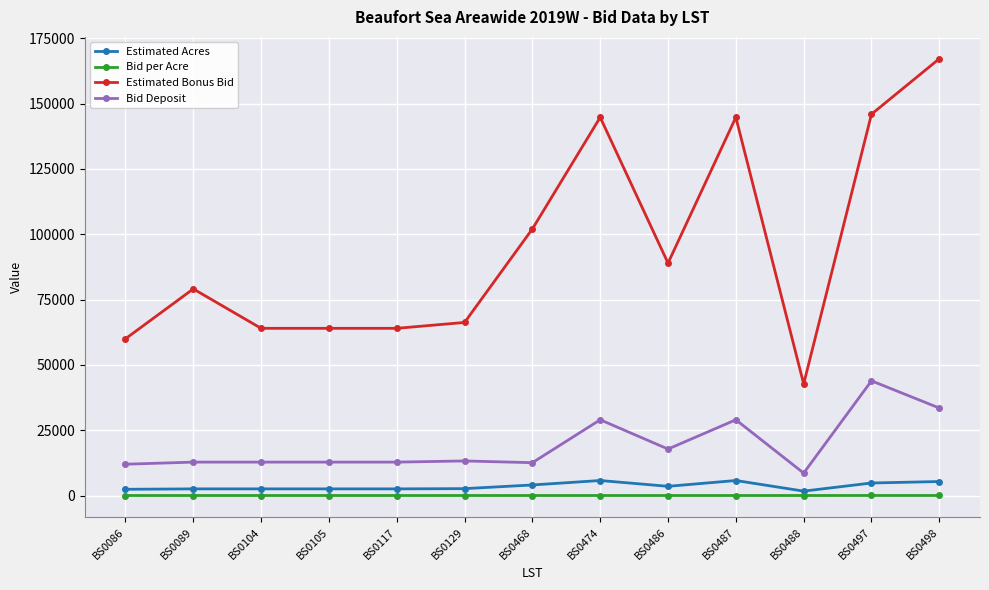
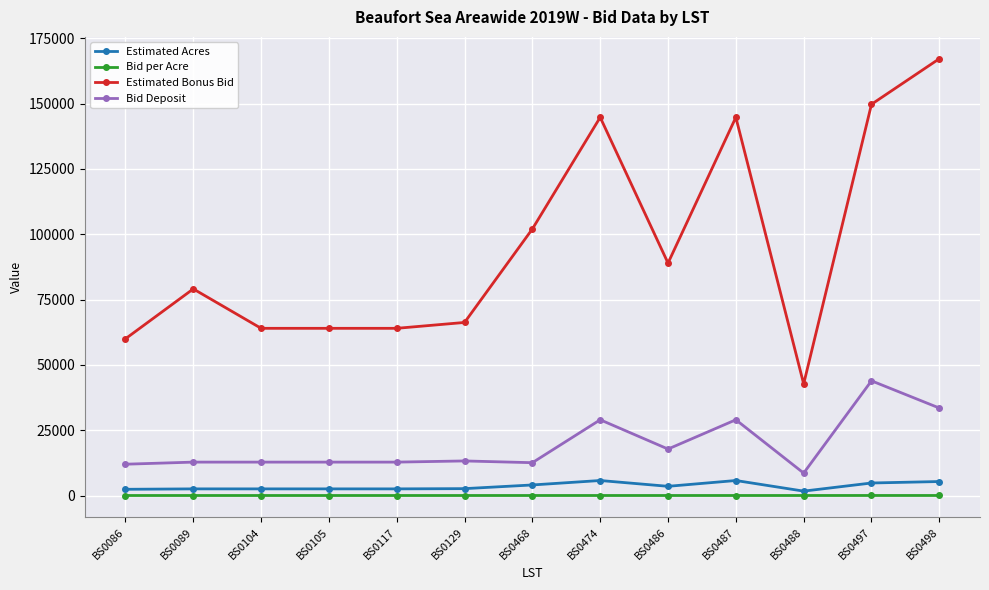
Estimated Bonus Bid, BS0497: 146000 -> 150000
